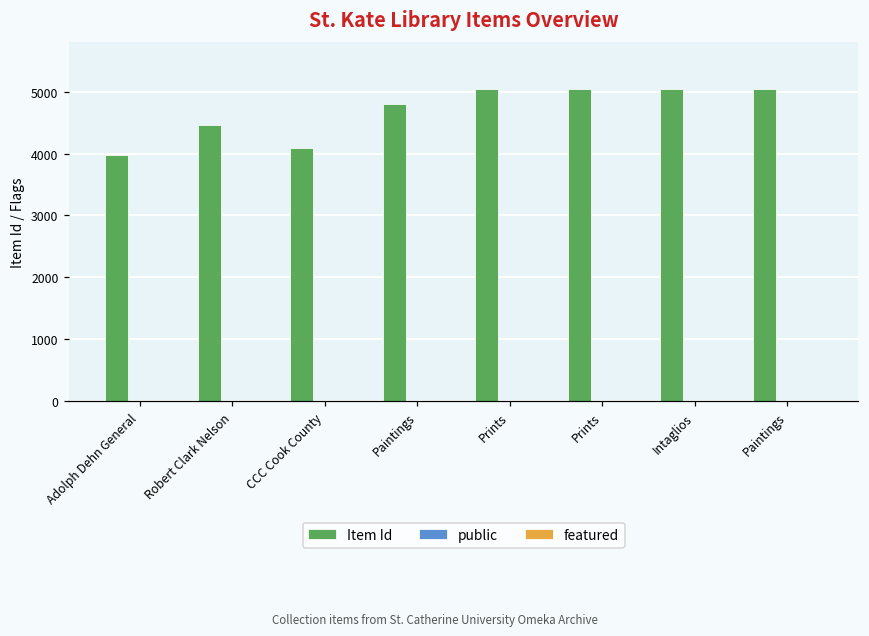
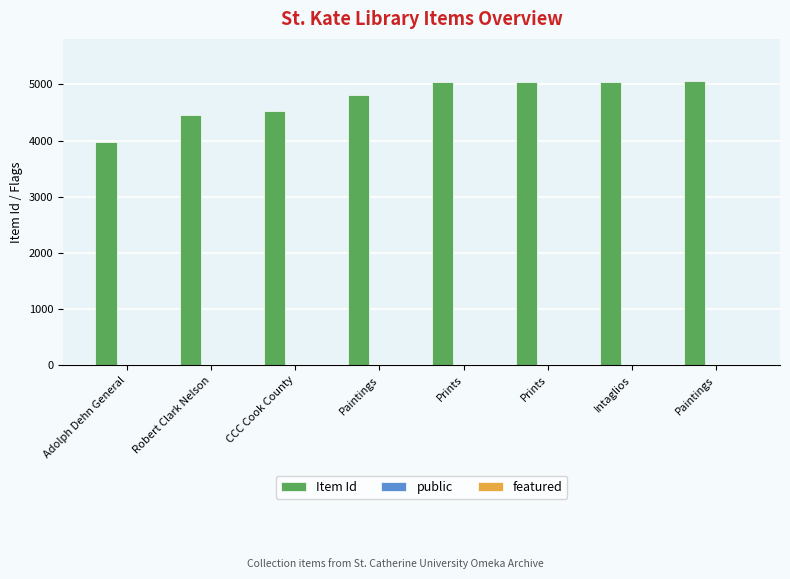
Item Id, CCC Cook County: 4100 -> 4500
